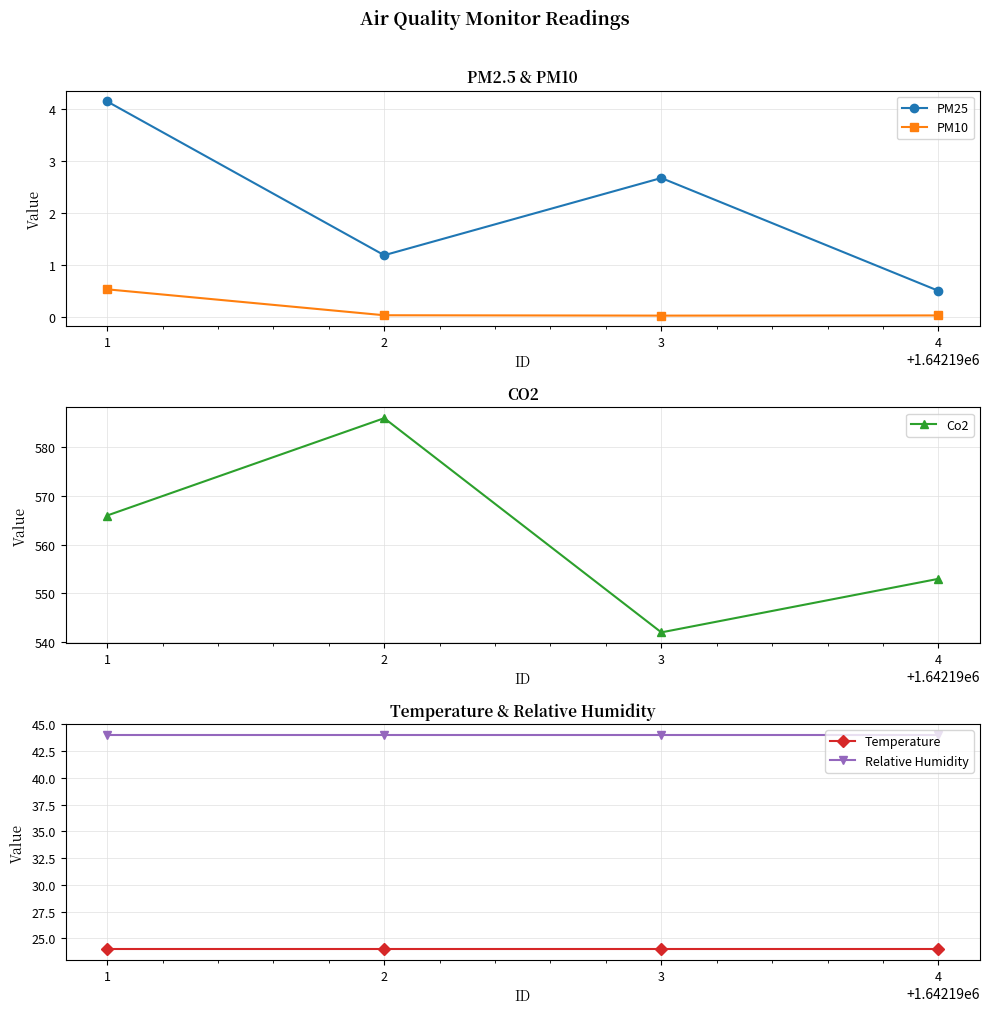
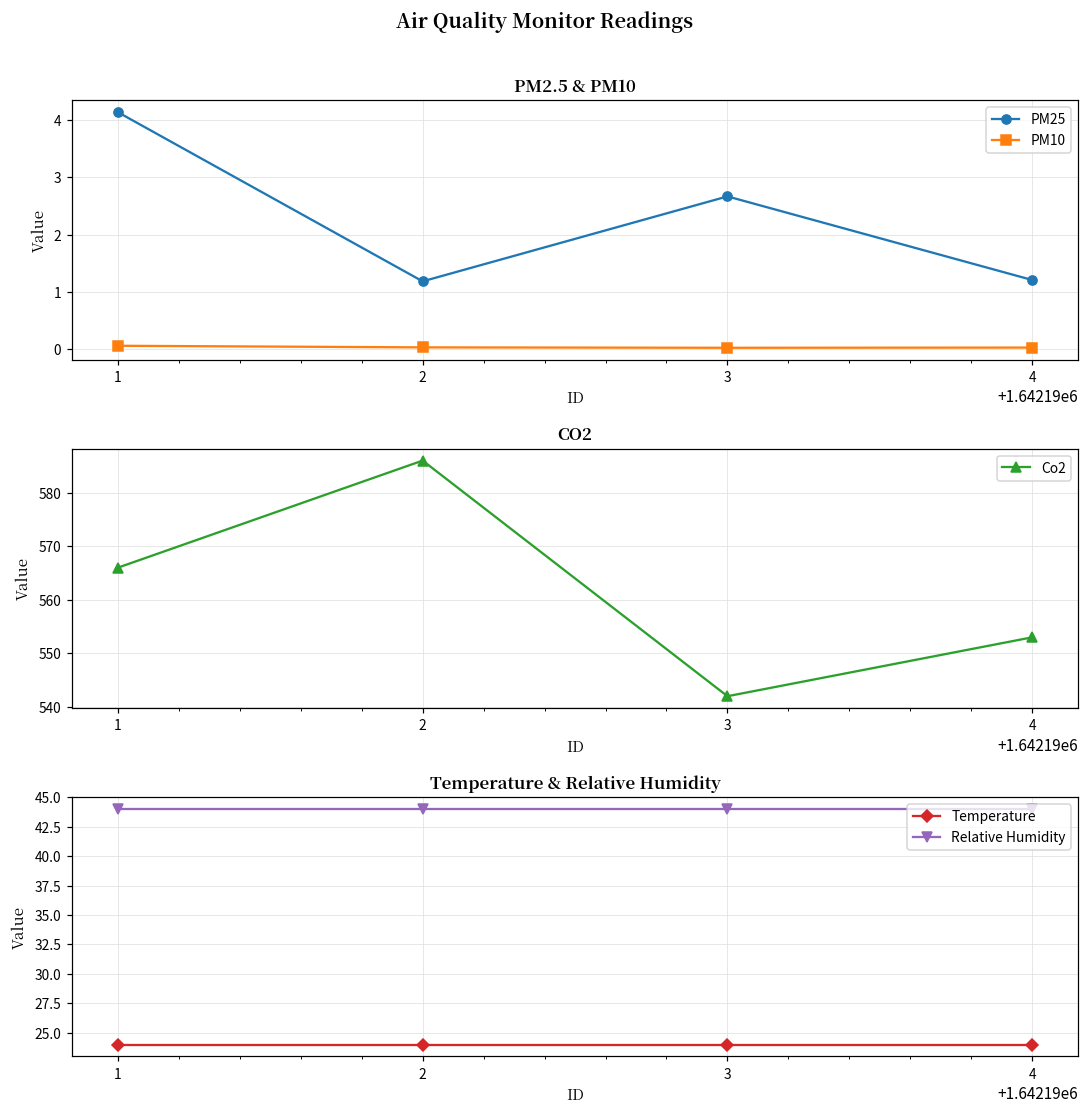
PM2.5 & PM10, PM10, 1: 0.5 -> 0.1
PM2.5 & PM10, PM25, 4: 0.5 -> 1.2
